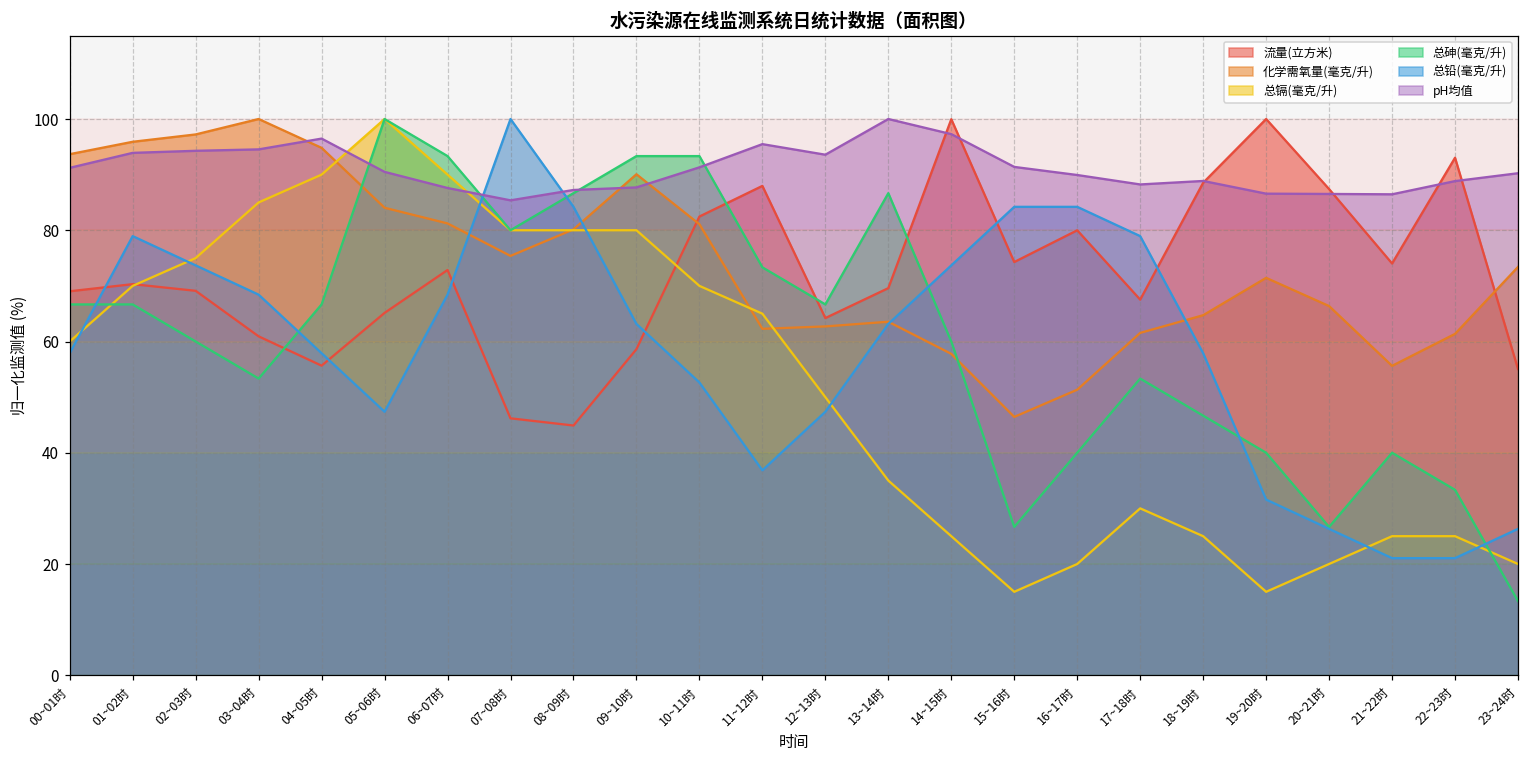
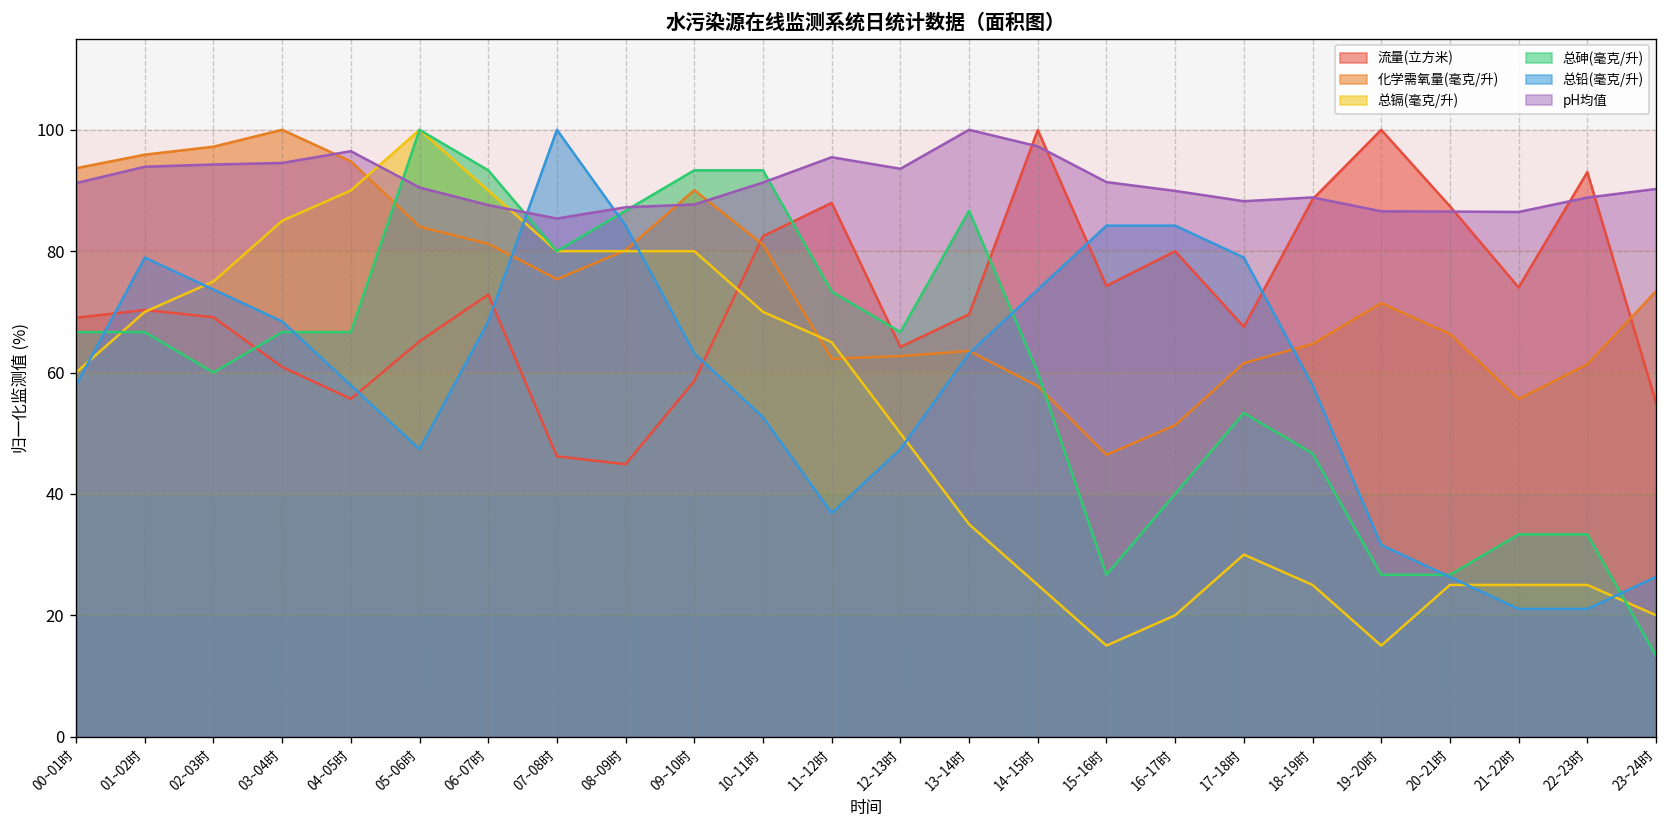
总砷(毫克/升), 03~04时: 53 -> 67
总砷(毫克/升), 19~20时: 40 -> 27
总镉(毫克/升), 20~21时: 20 -> 25
总砷(毫克/升), 21~22时: 40 -> 33
